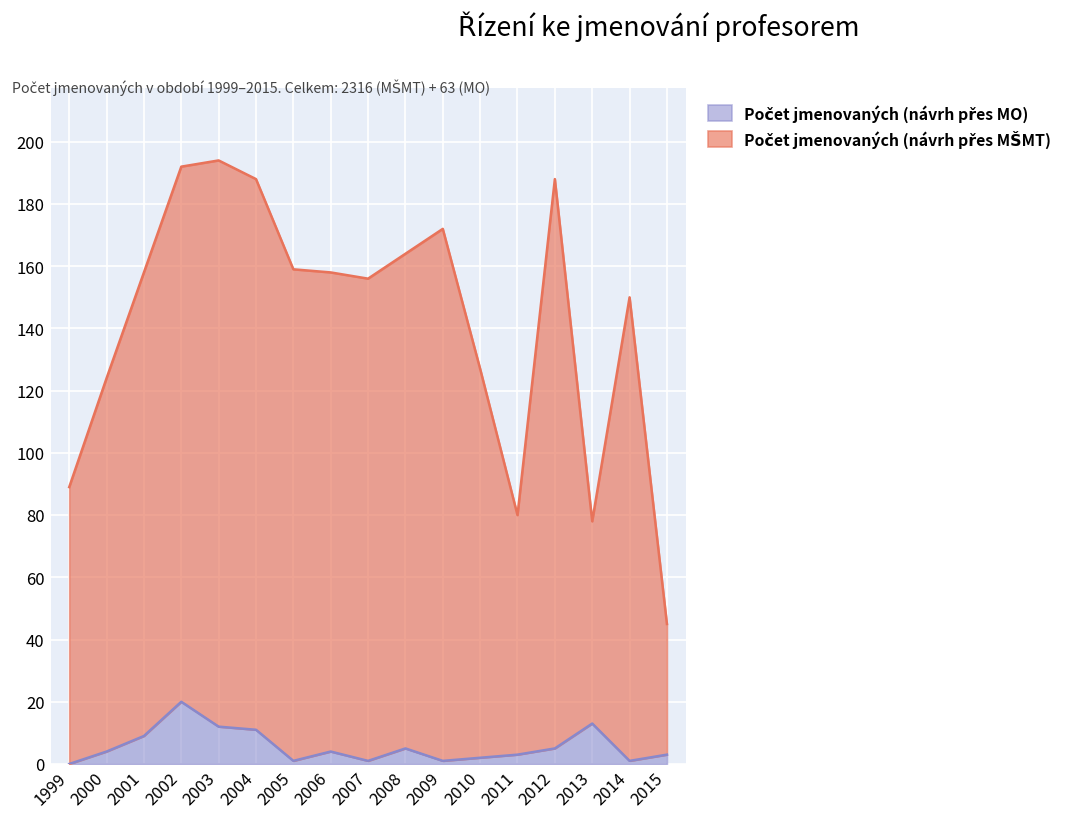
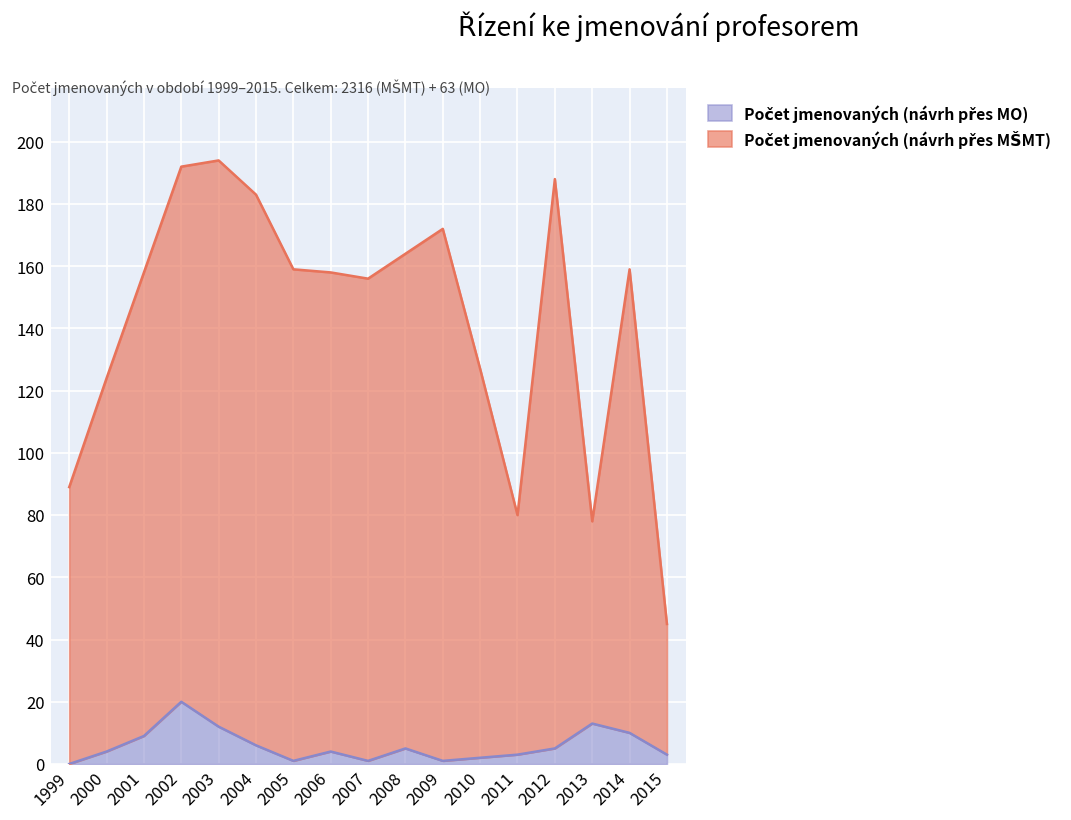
Počet jmenovaných (návrh přes MO), 2004: 11 -> 6
Počet jmenovaných (návrh přes MO), 2014: 1 -> 10
